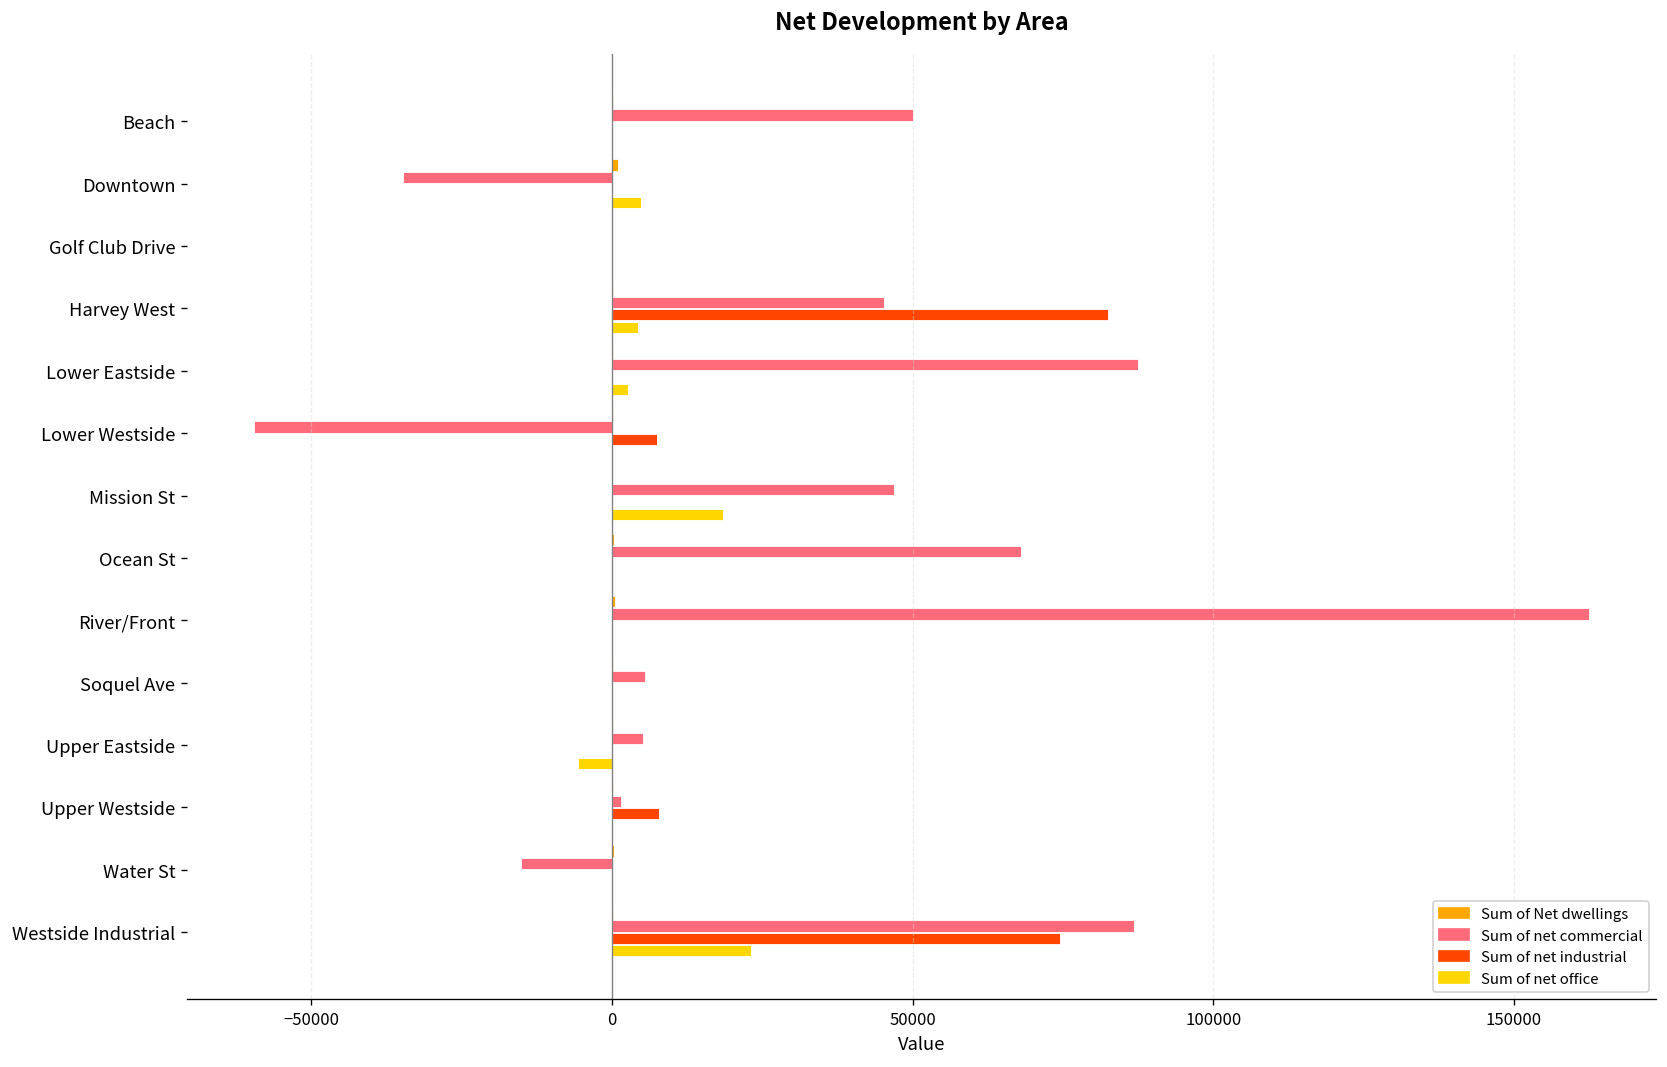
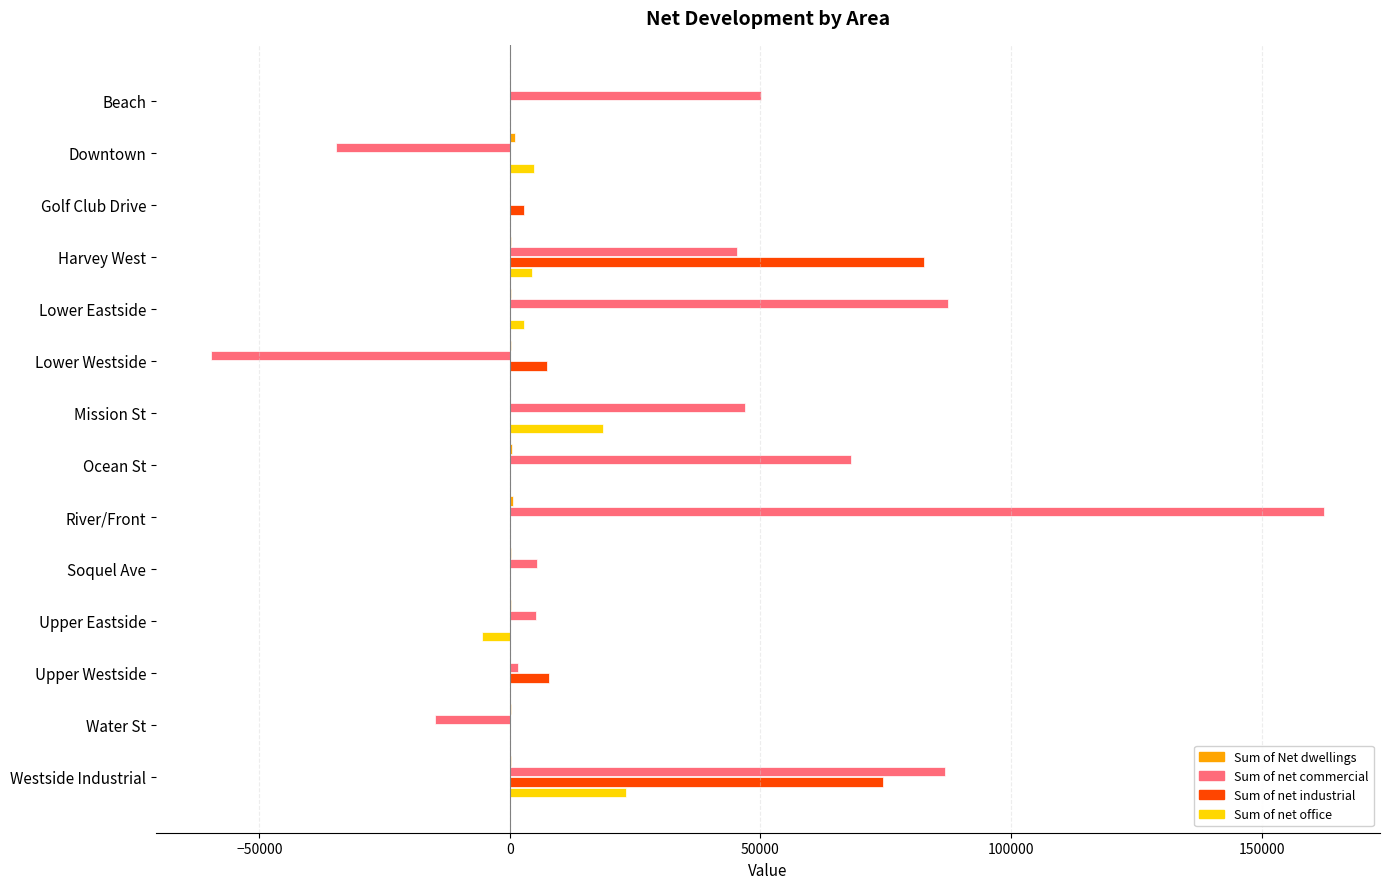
Sum of net industrial, Golf Club Drive: 0 -> 3000
